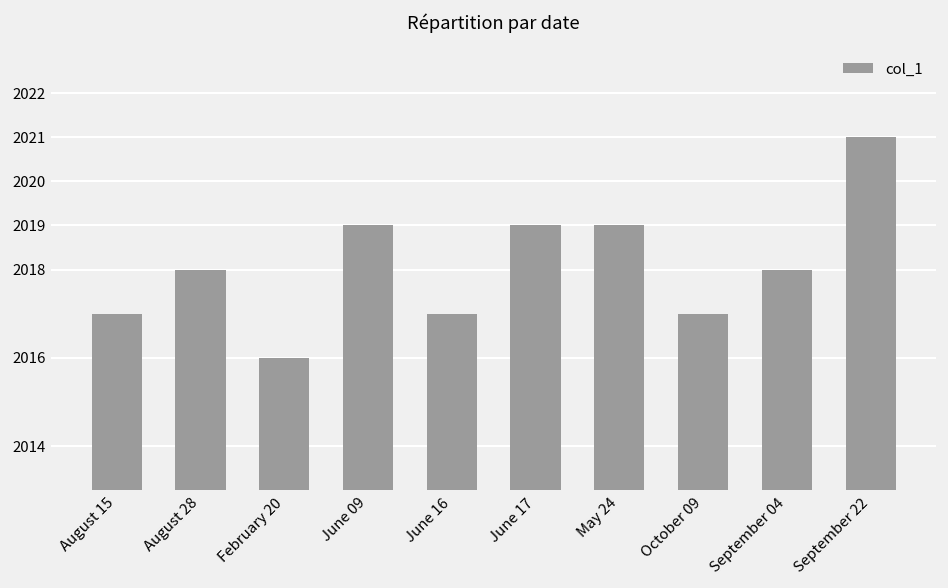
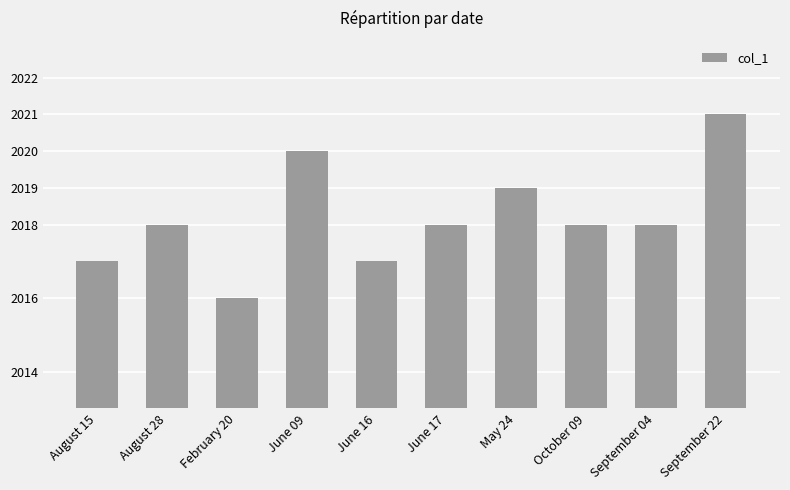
June 09: 2019 -> 2020
June 17: 2019 -> 2018
October 09: 2017 -> 2018
